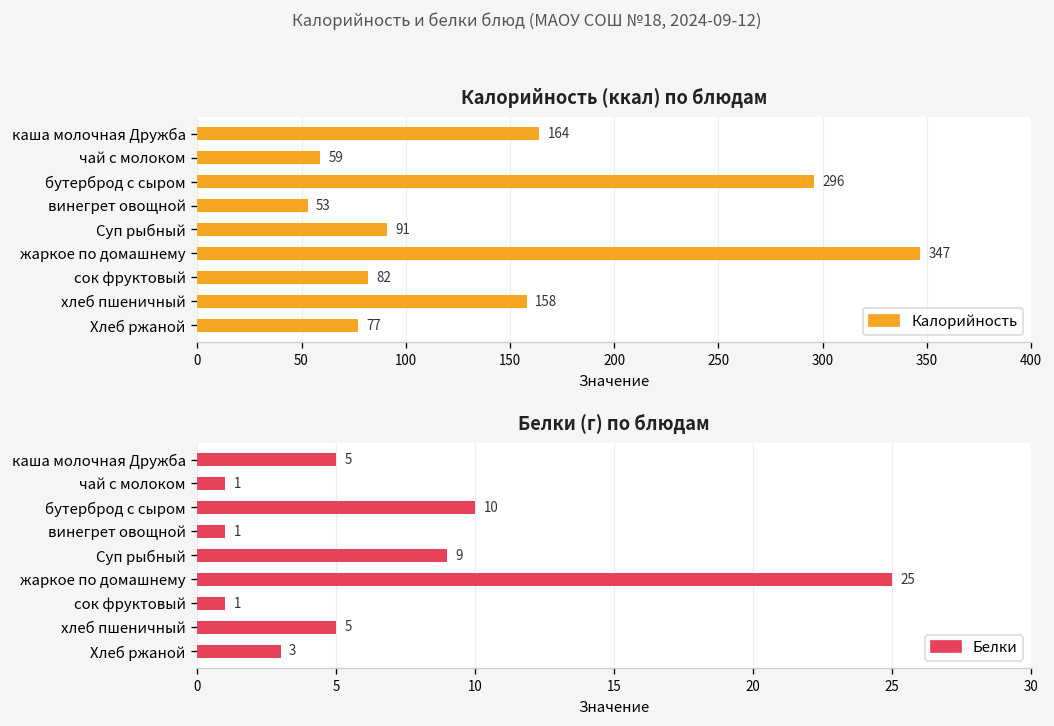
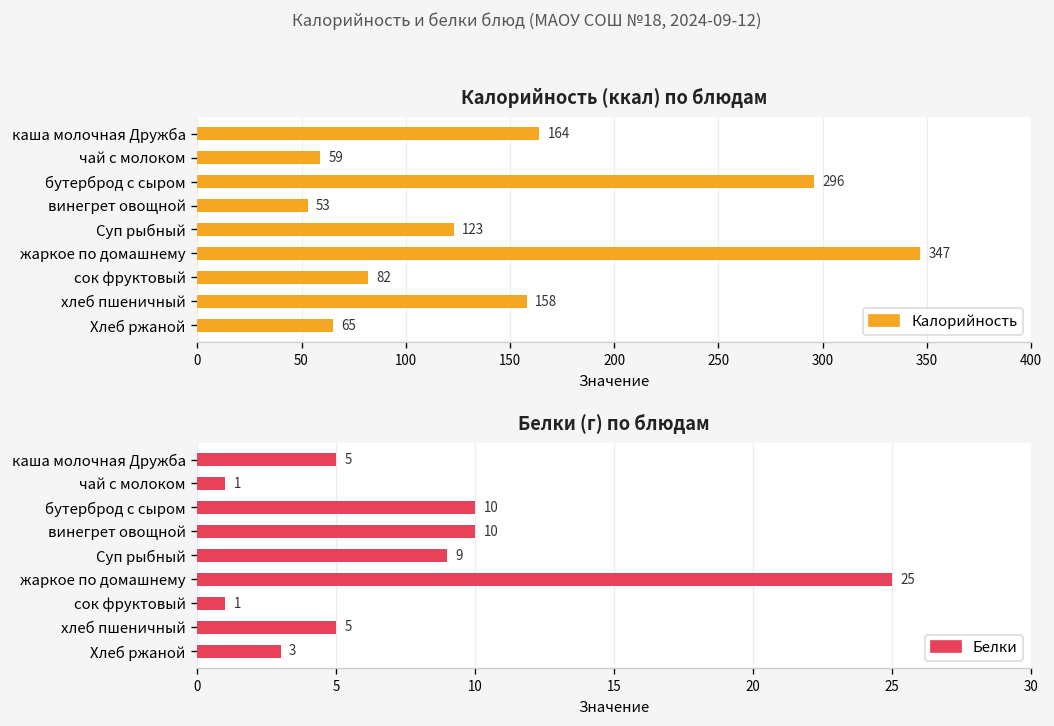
Калорийность (ккал) по блюдам, Суп рыбный: 91 -> 123
Калорийность (ккал) по блюдам, Хлеб ржаной: 77 -> 65
Белки (г) по блюдам, винегрет овощной: 1 -> 10
